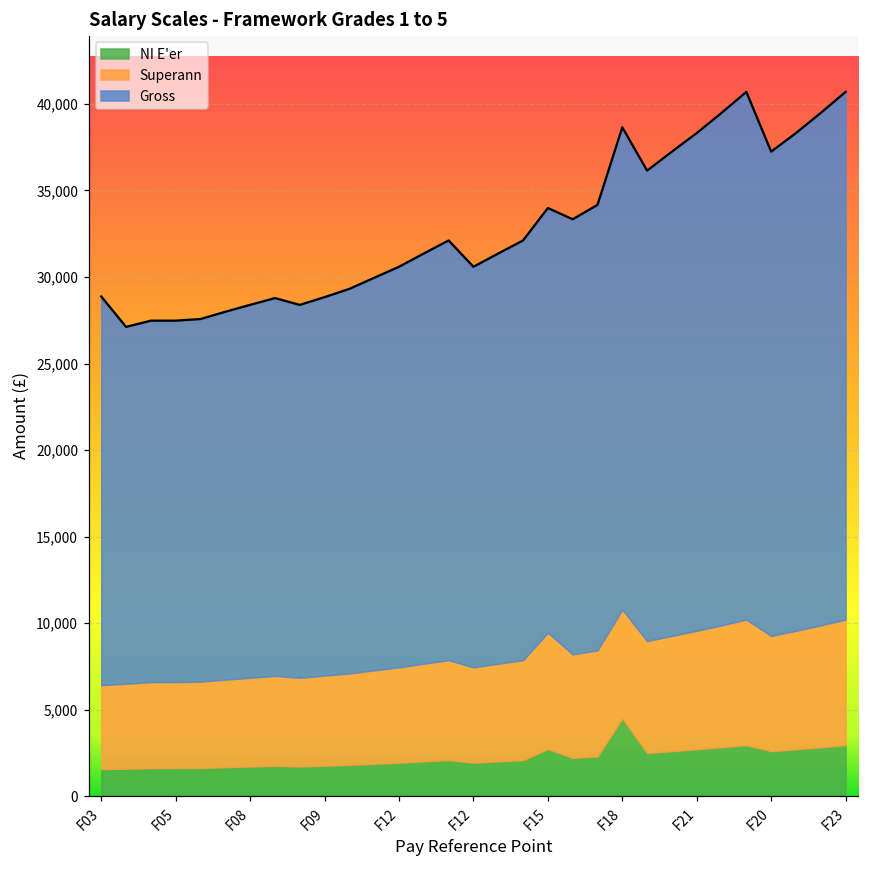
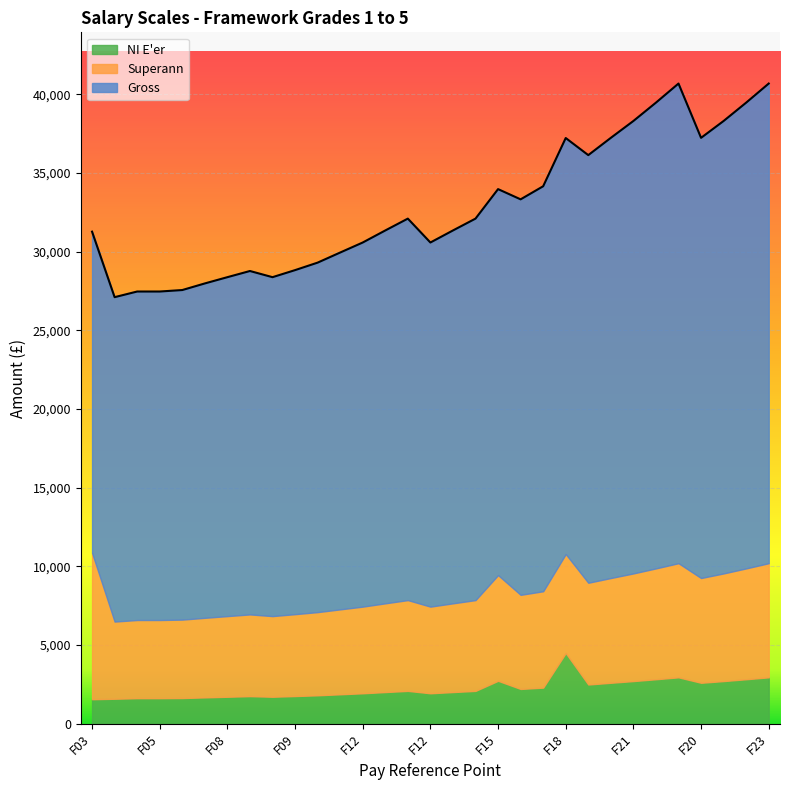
Superann, F03: 4,900 -> 9,300
Gross, F03: 22,500 -> 20,400
Gross, F18: 27,900 -> 26,400
